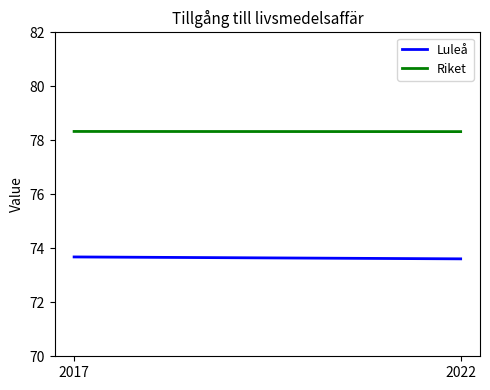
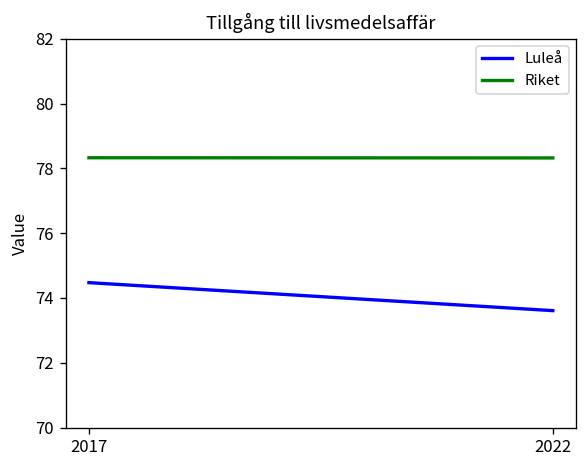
Luleå, 2017: 73.7 -> 74.5
